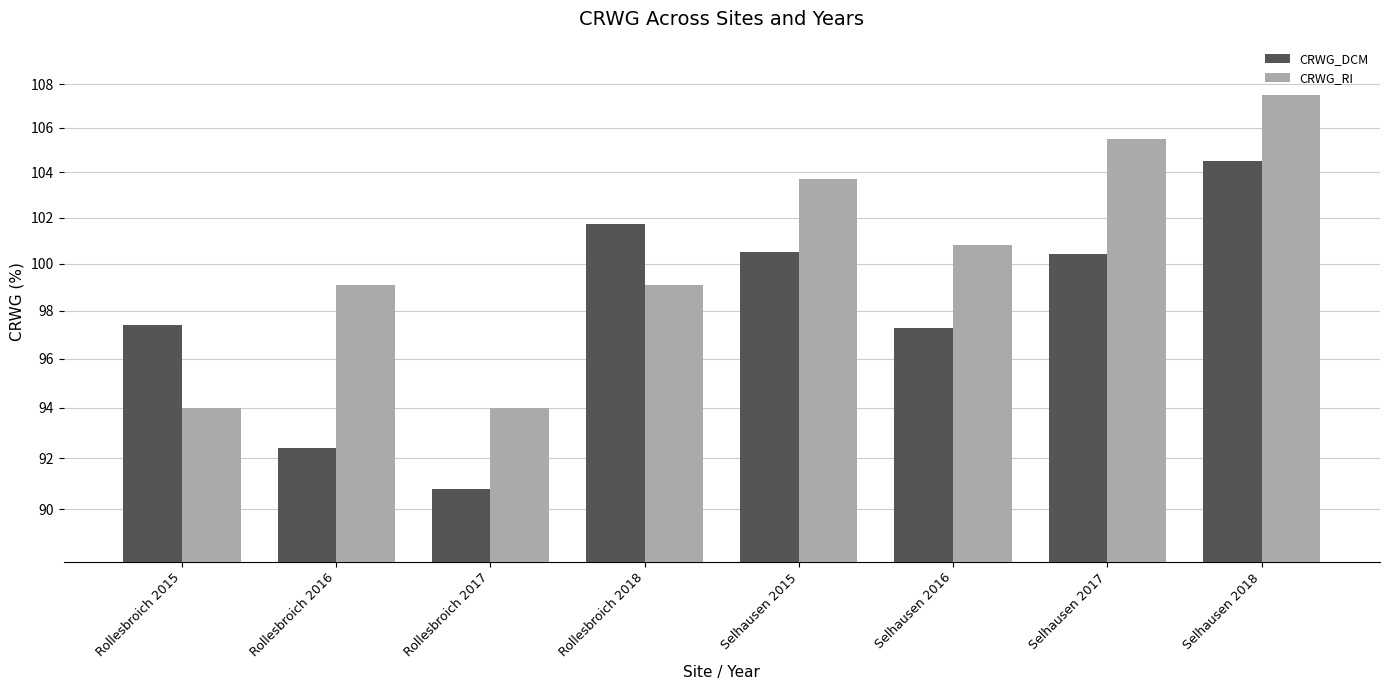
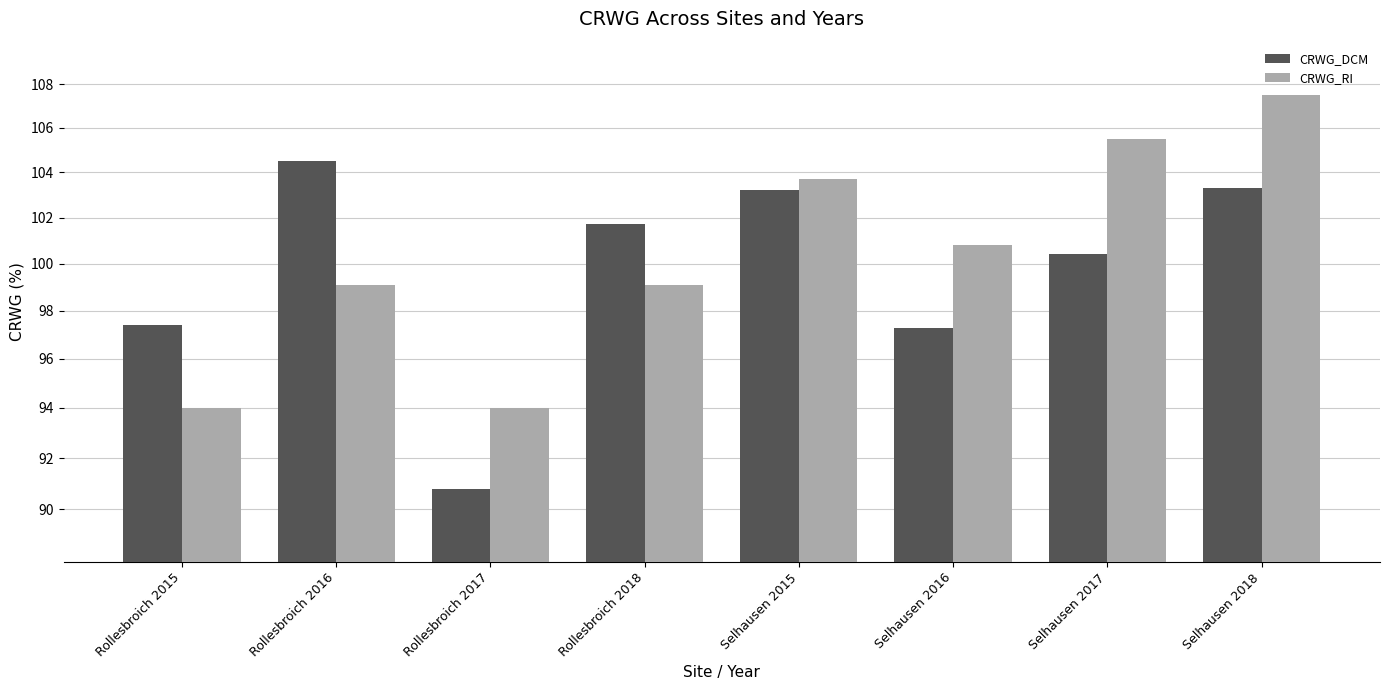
CRWG_DCM, Rollesbroich 2016: 92.4 -> 104.5
CRWG_DCM, Selhausen 2015: 100.5 -> 103.2
CRWG_DCM, Selhausen 2018: 104.5 -> 103.3
